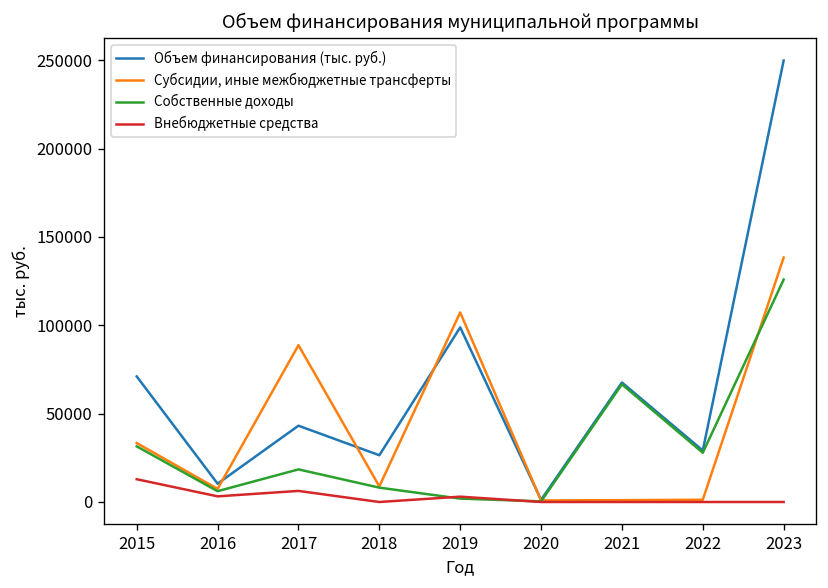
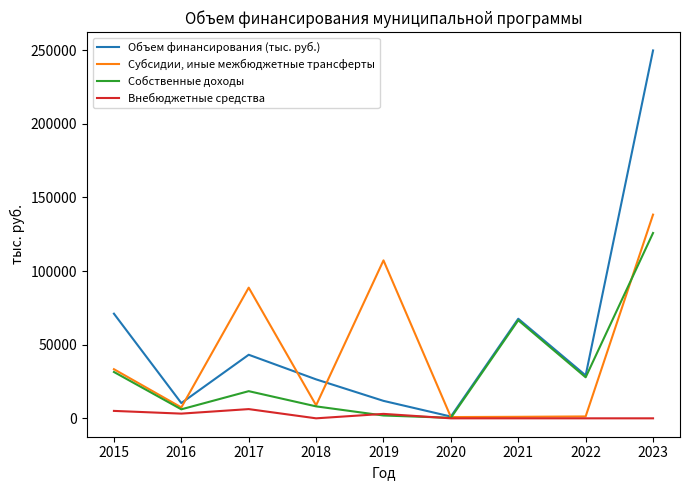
Внебюджетные средства, 2015: 13000 -> 5000
Объем финансирования (тыс. руб.), 2019: 99000 -> 12000
